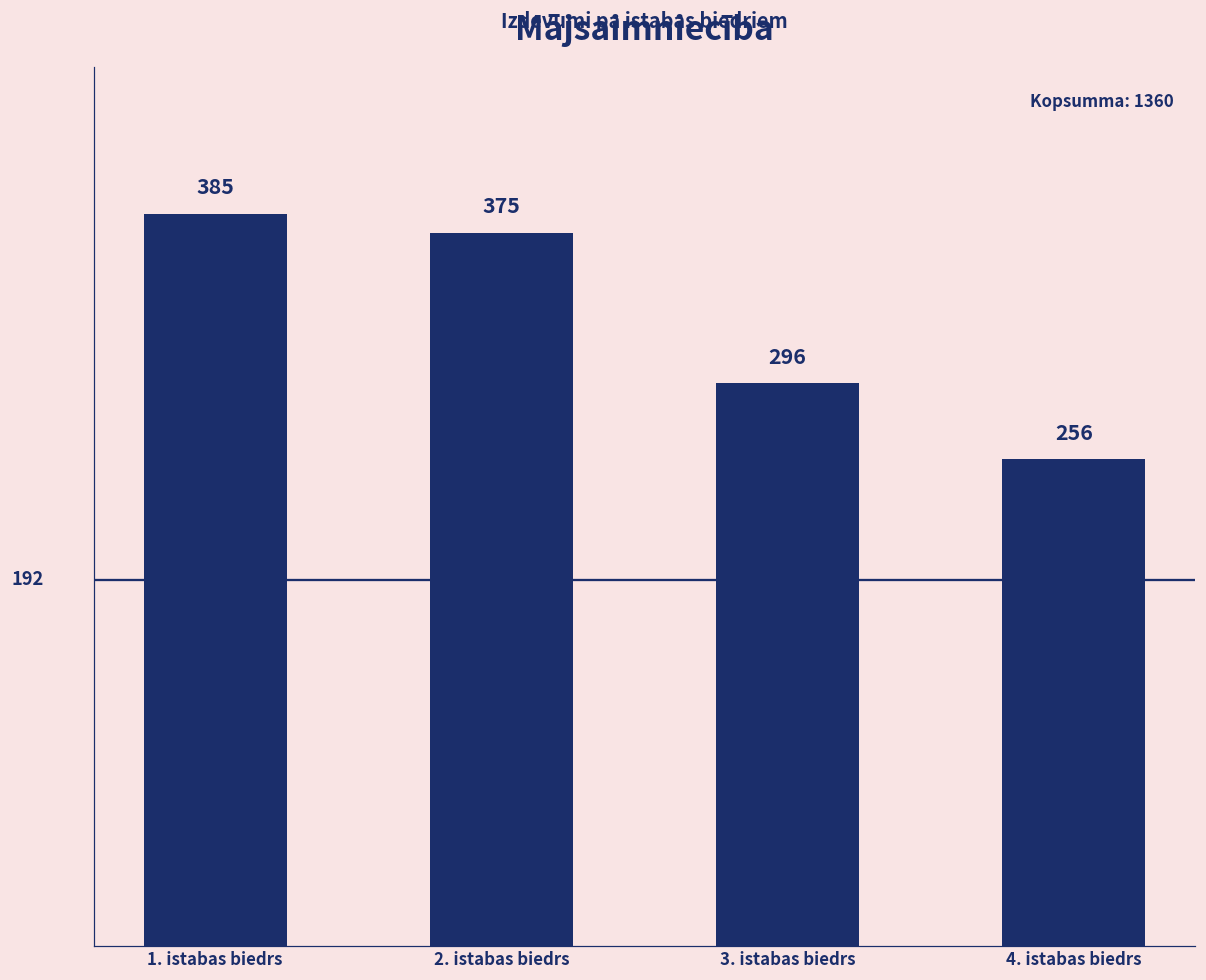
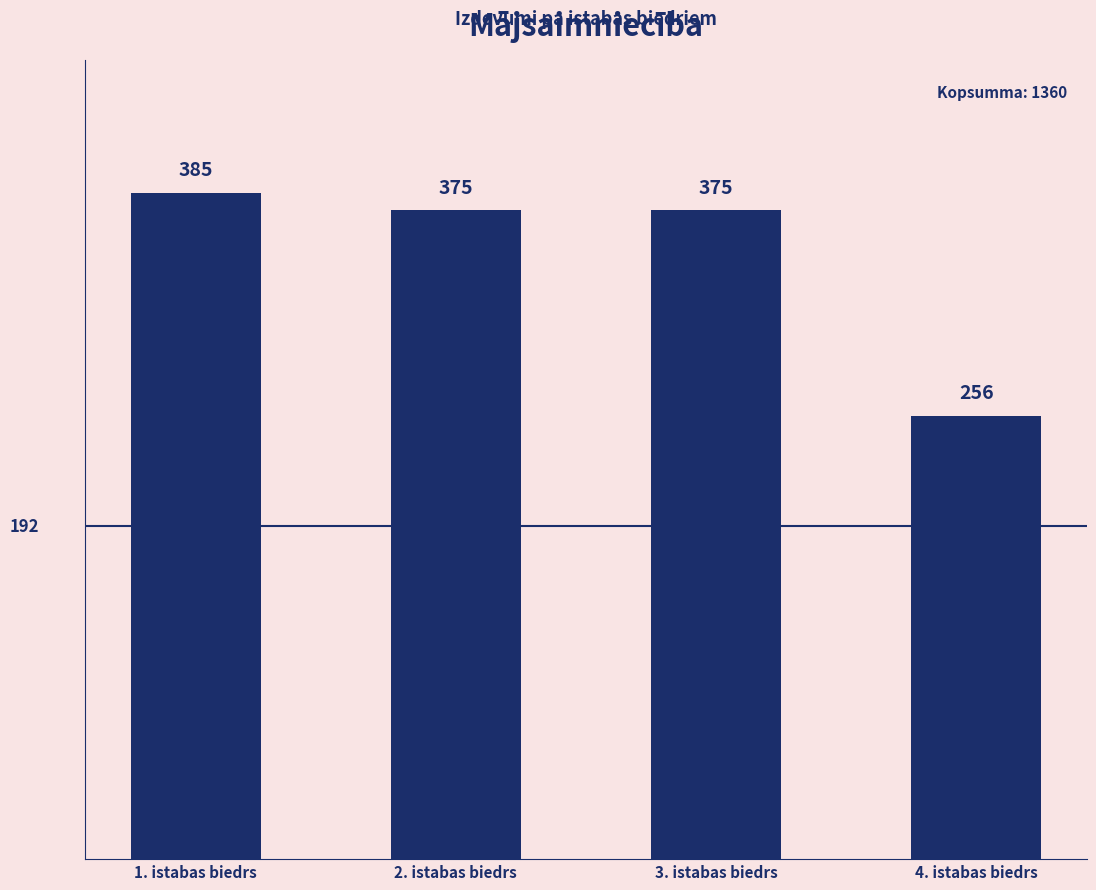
3. istabas biedrs: 296 -> 375
